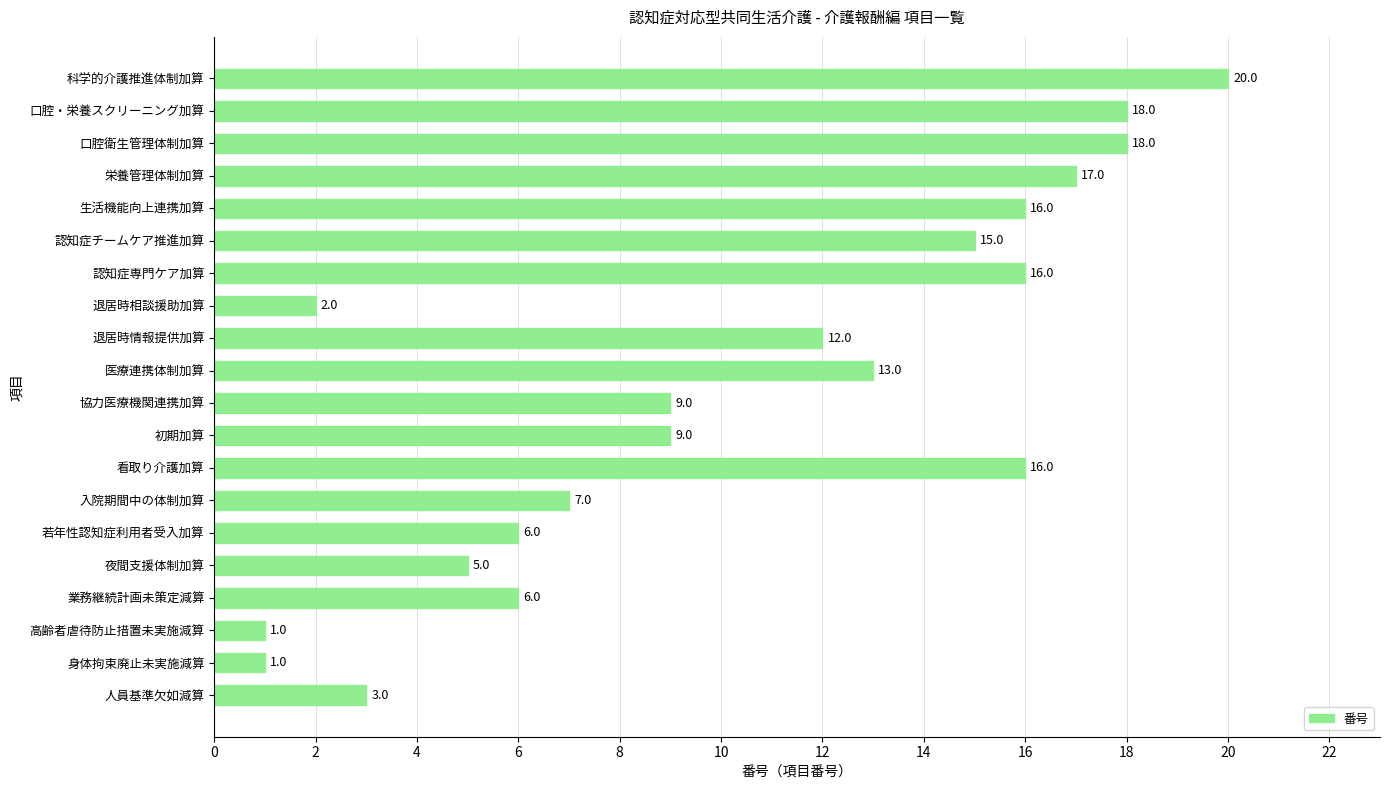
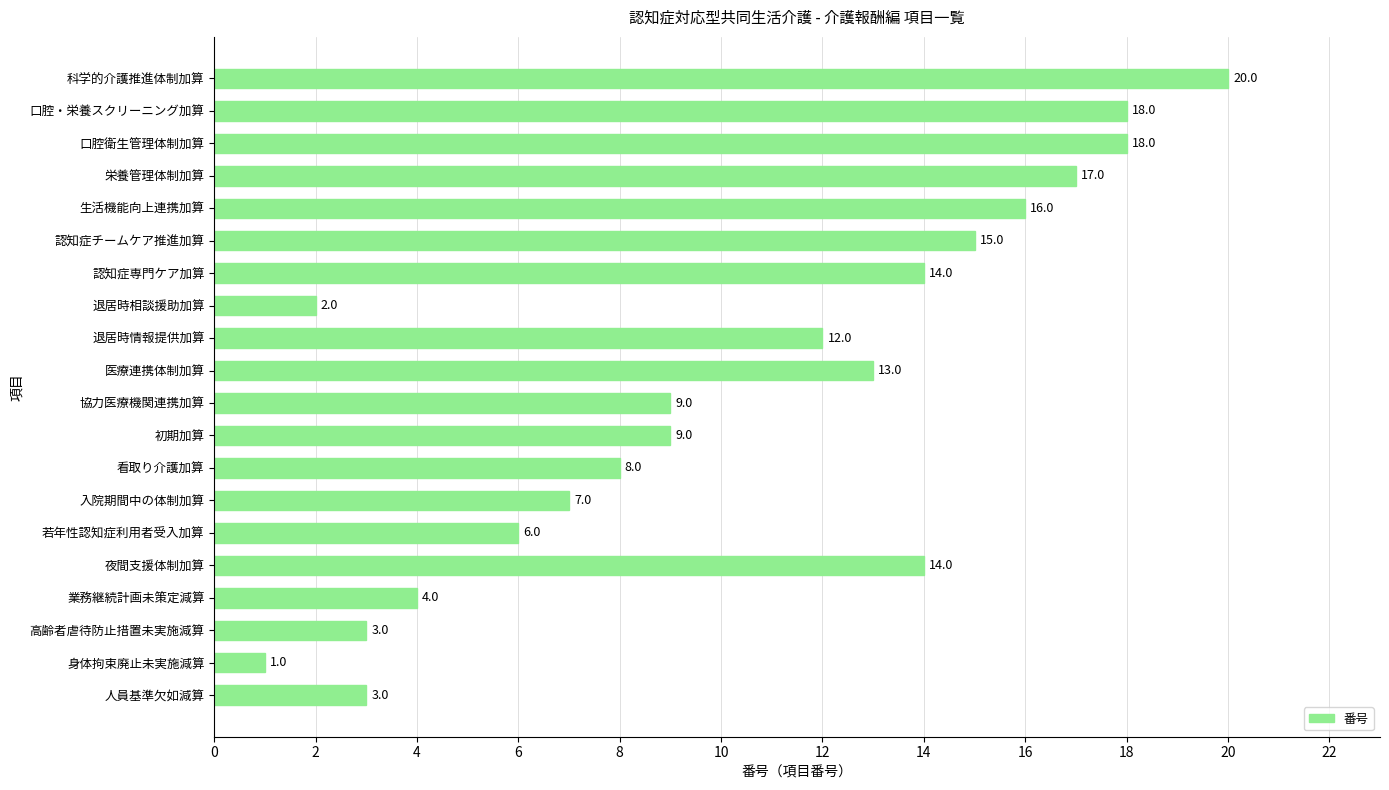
認知症専門ケア加算: 16.0 -> 14.0
看取り介護加算: 16.0 -> 8.0
夜間支援体制加算: 5.0 -> 14.0
業務継続計画未策定減算: 6.0 -> 4.0
高齢者虐待防止措置未実施減算: 1.0 -> 3.0
